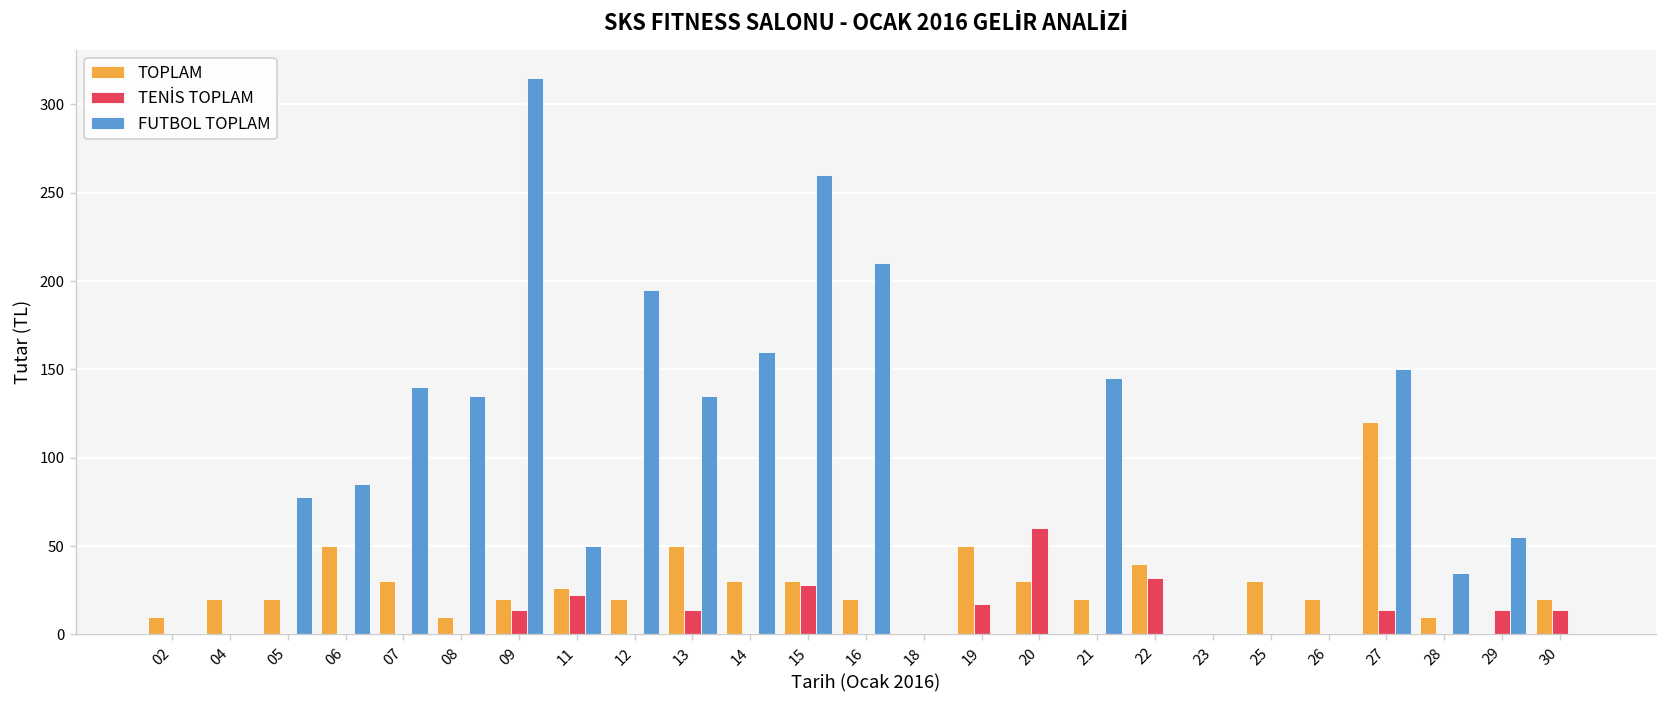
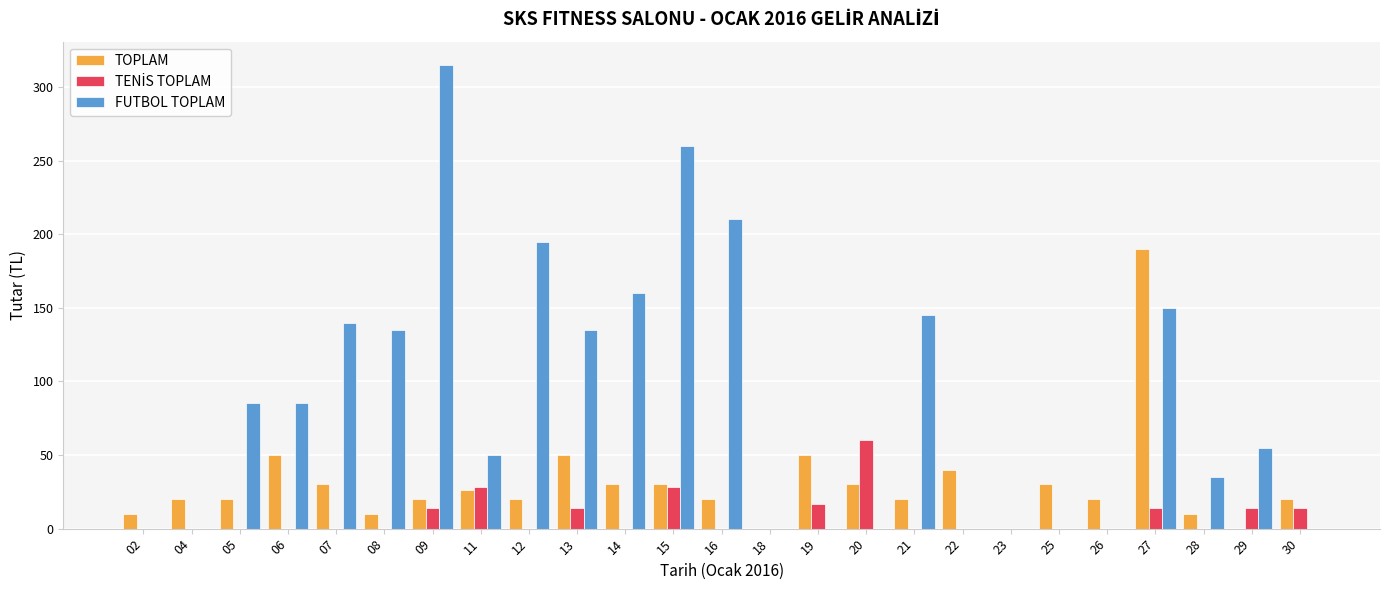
FUTBOL TOPLAM, 05: 78 -> 85
TENİS TOPLAM, 11: 22 -> 28
TENİS TOPLAM, 22: 32 -> 0
TOPLAM, 27: 120 -> 190
